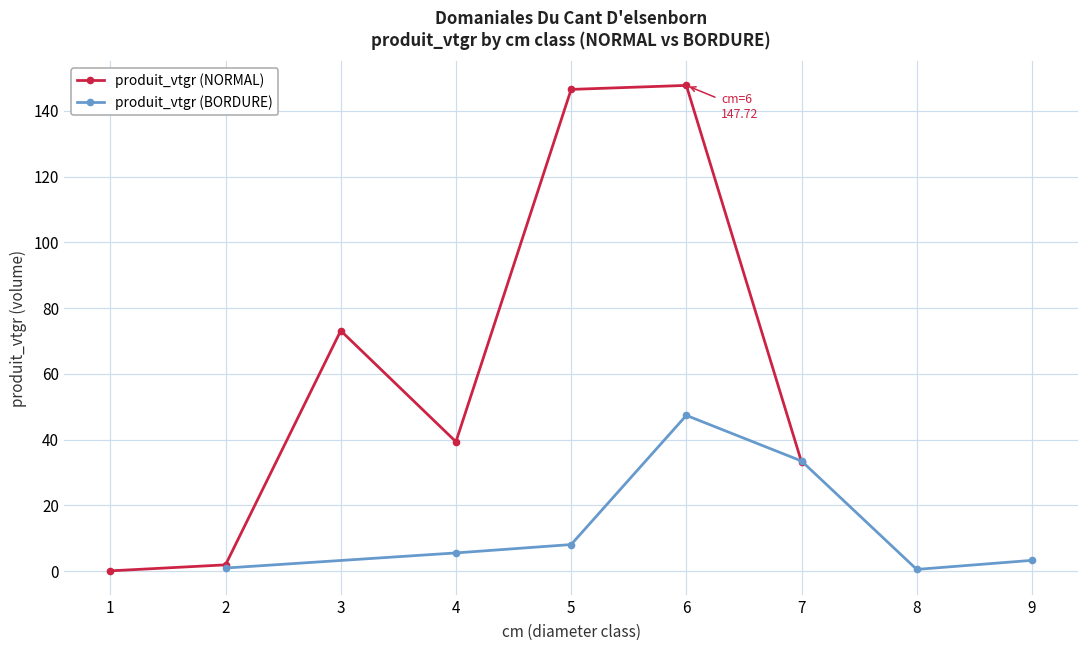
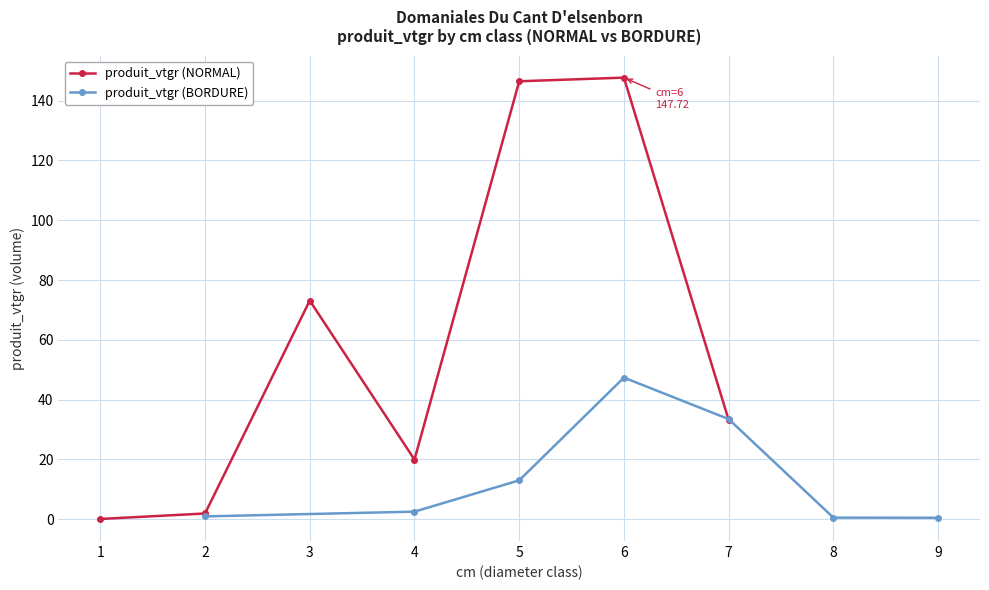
produit_vtgr (NORMAL), 4: 39 -> 20
produit_vtgr (BORDURE), 4: 6 -> 3
produit_vtgr (BORDURE), 5: 8 -> 13
produit_vtgr (BORDURE), 9: 3 -> 0
